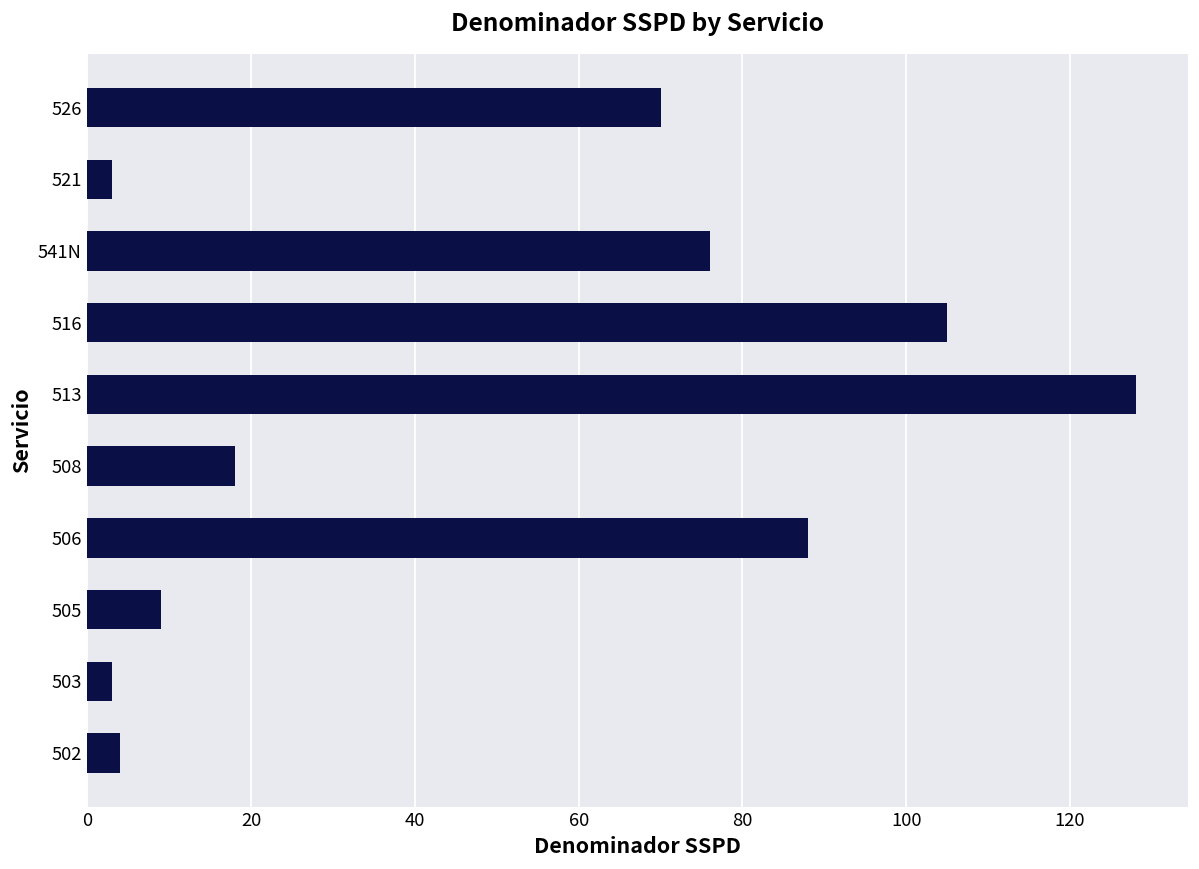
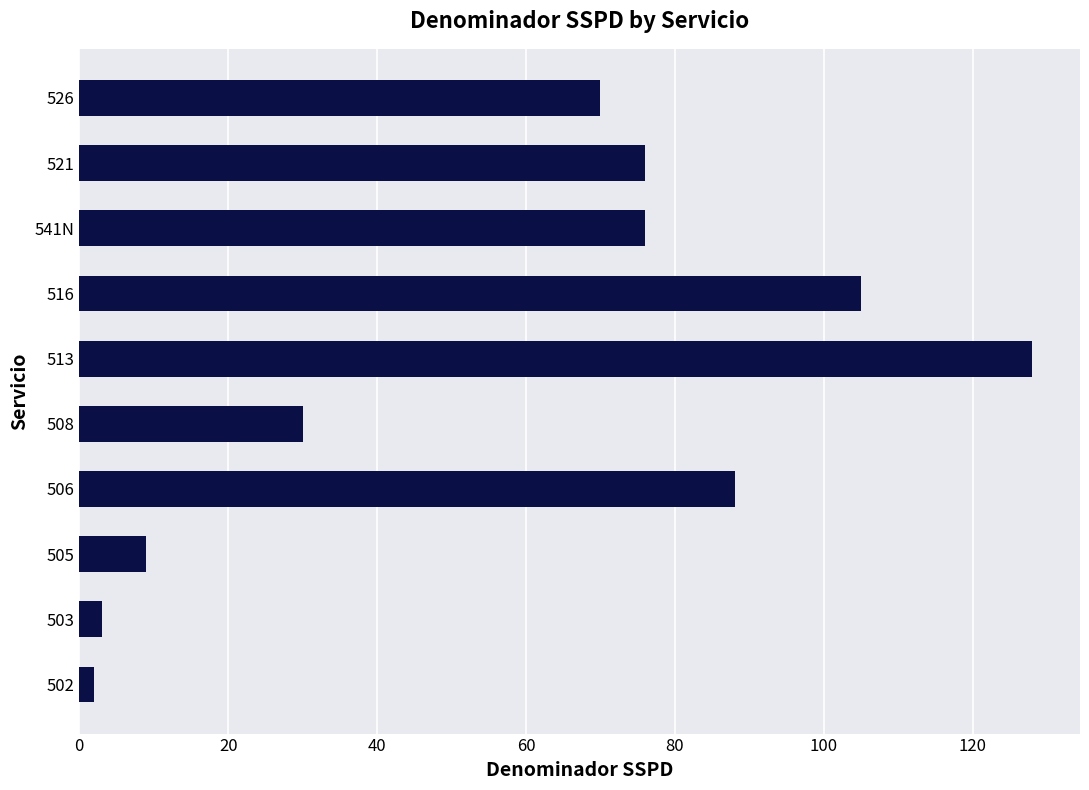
521: 3 -> 76
508: 18 -> 30
502: 4 -> 2
